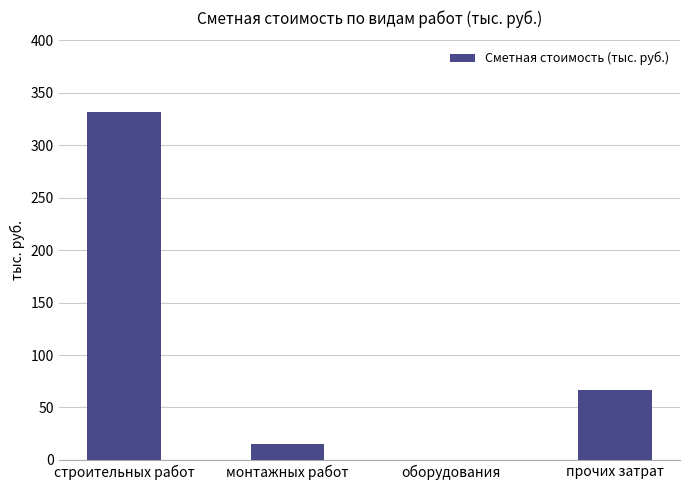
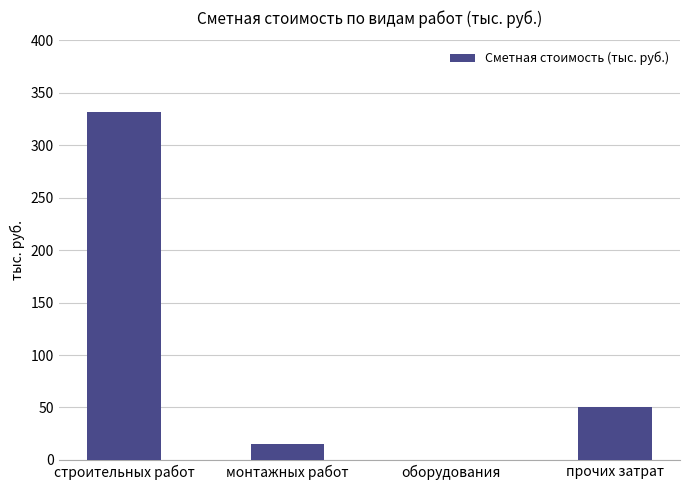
прочих затрат: 66 -> 51
